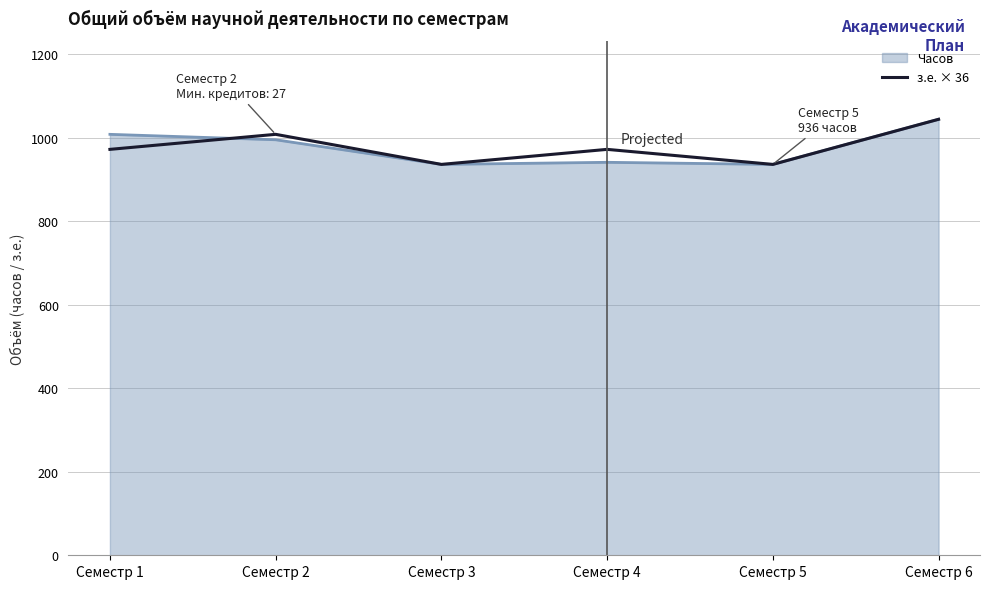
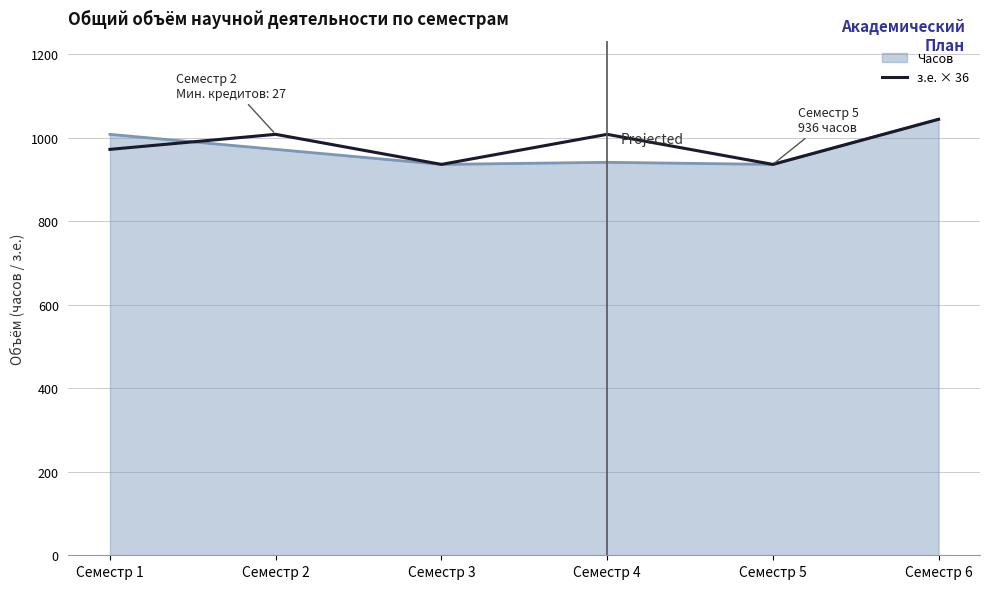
Часов, Семестр 2: 1000 -> 970
з.е. × 36, Семестр 4: 970 -> 1010
